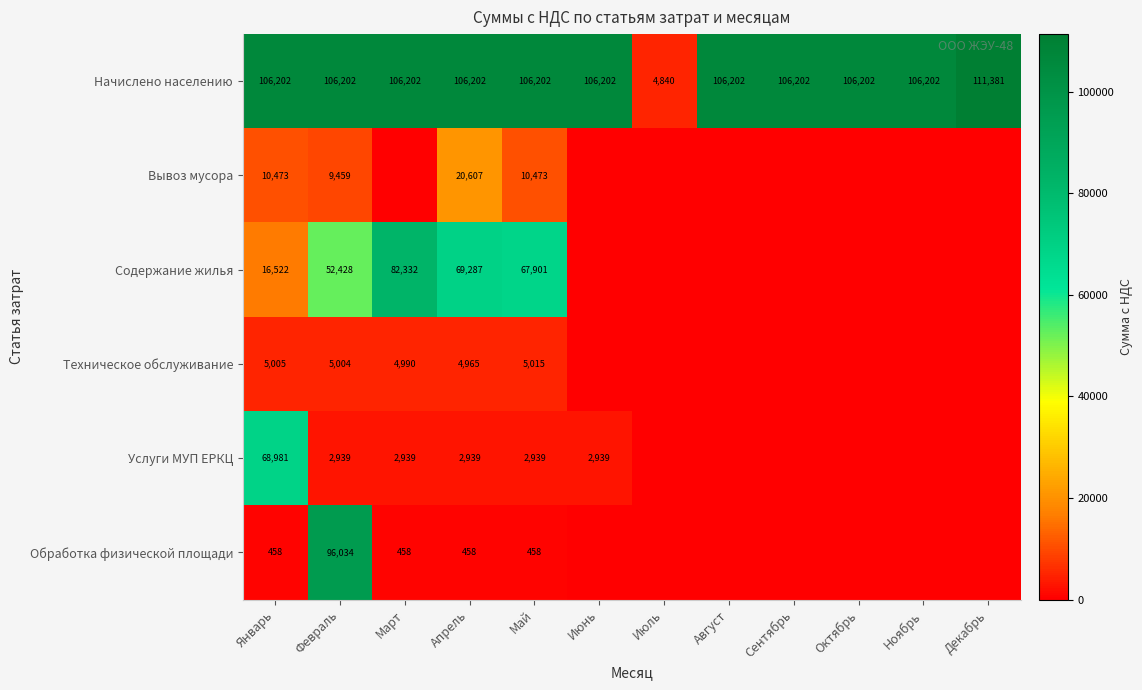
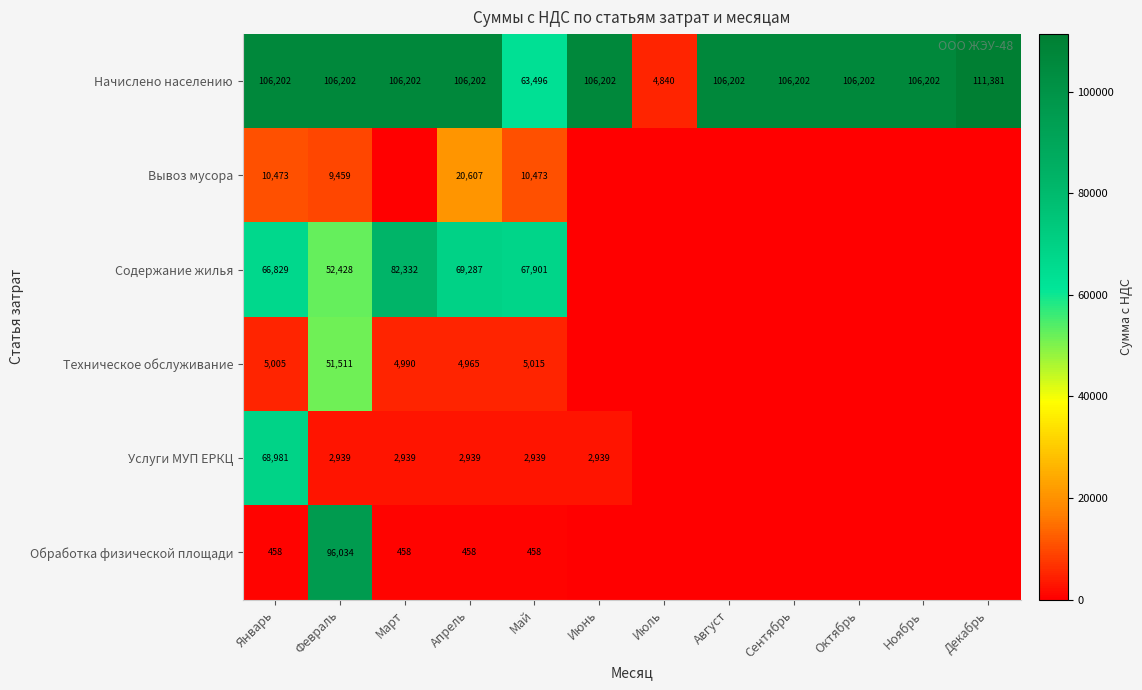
Начислено населению, Май: 106,202 -> 63,496
Содержание жилья, Январь: 16,522 -> 66,829
Техническое обслуживание, Февраль: 5,004 -> 51,511
